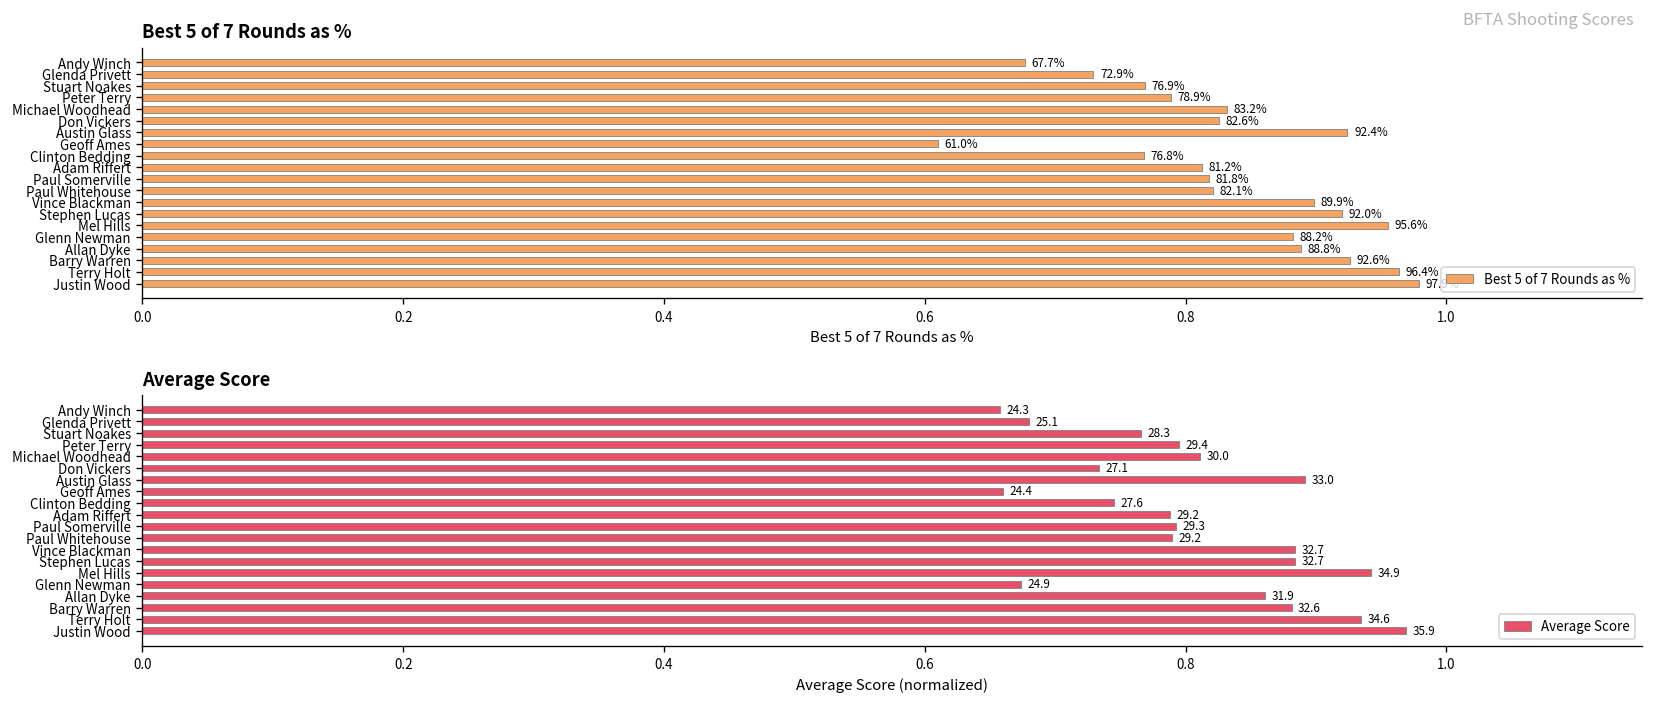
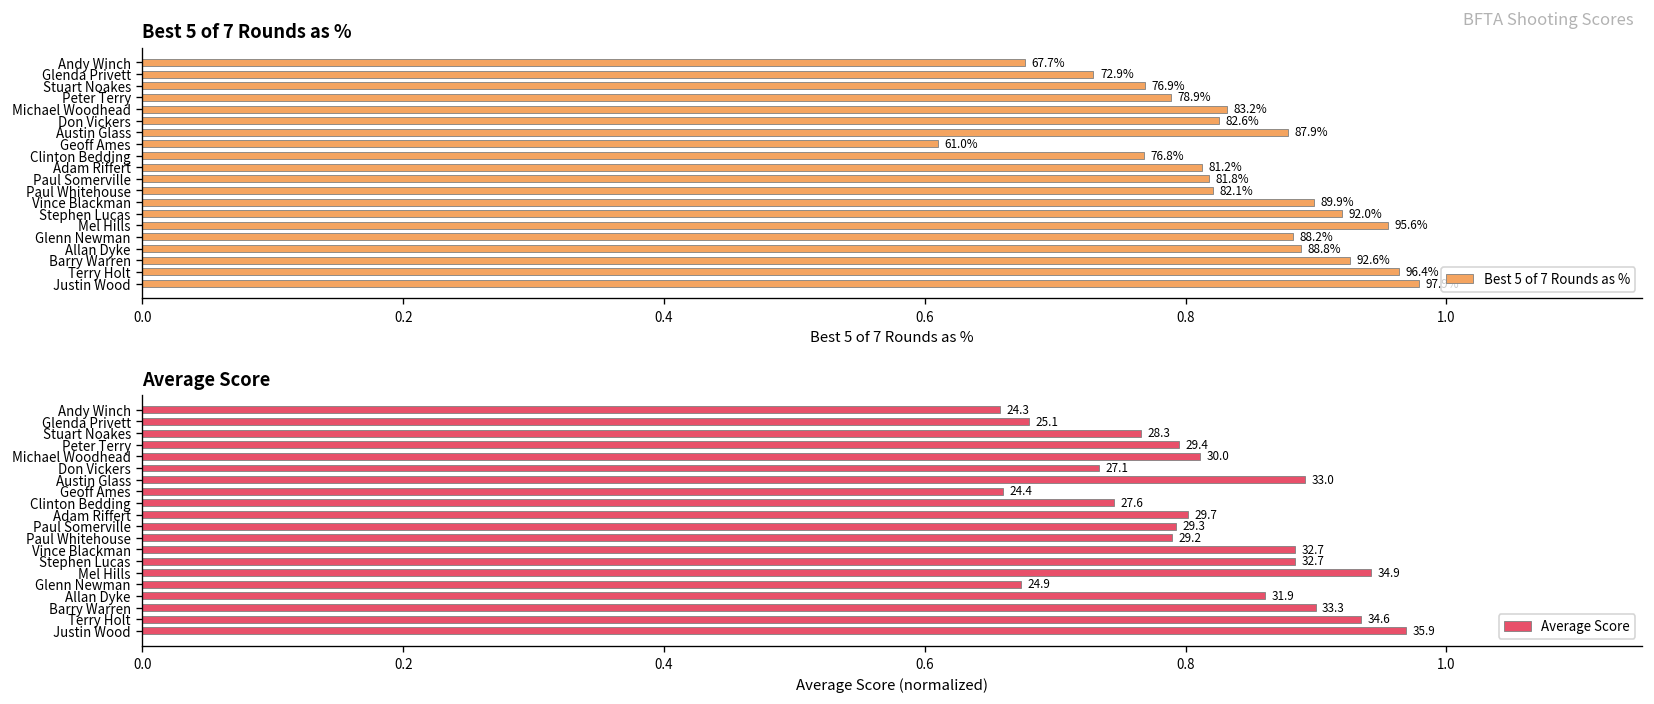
Best 5 of 7 Rounds as %, Austin Glass: 92.4% -> 87.9%
Average Score, Adam Riffert: 29.2 -> 29.7
Average Score, Barry Warren: 32.6 -> 33.3
